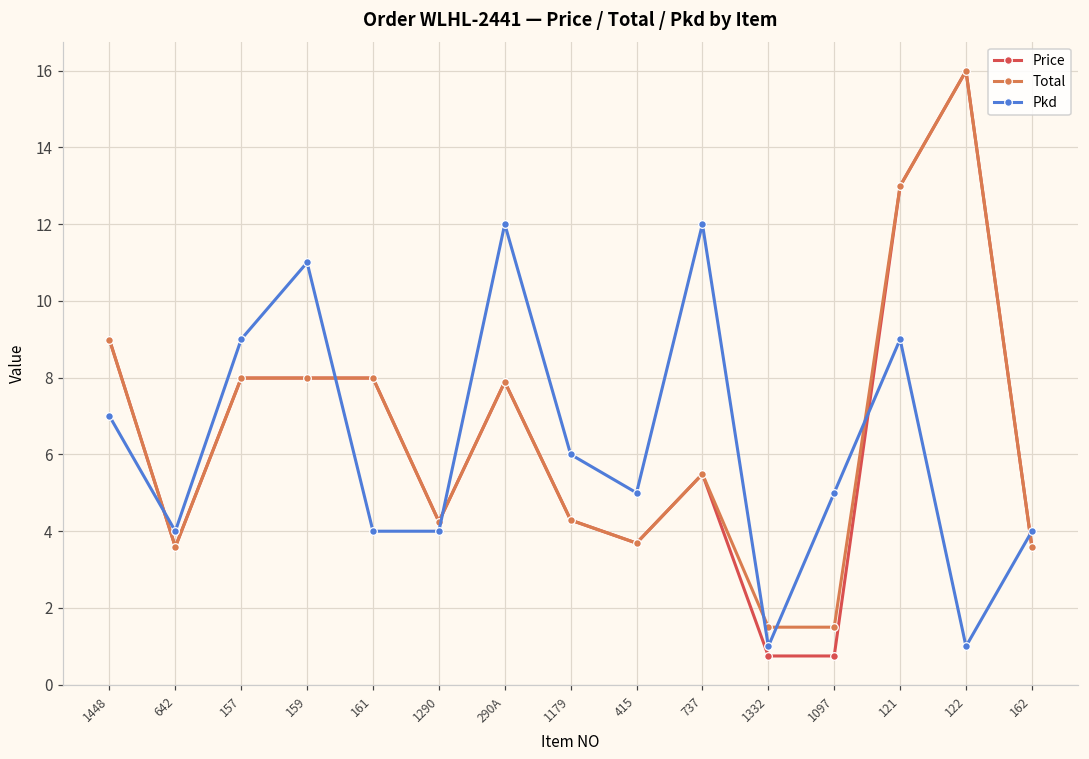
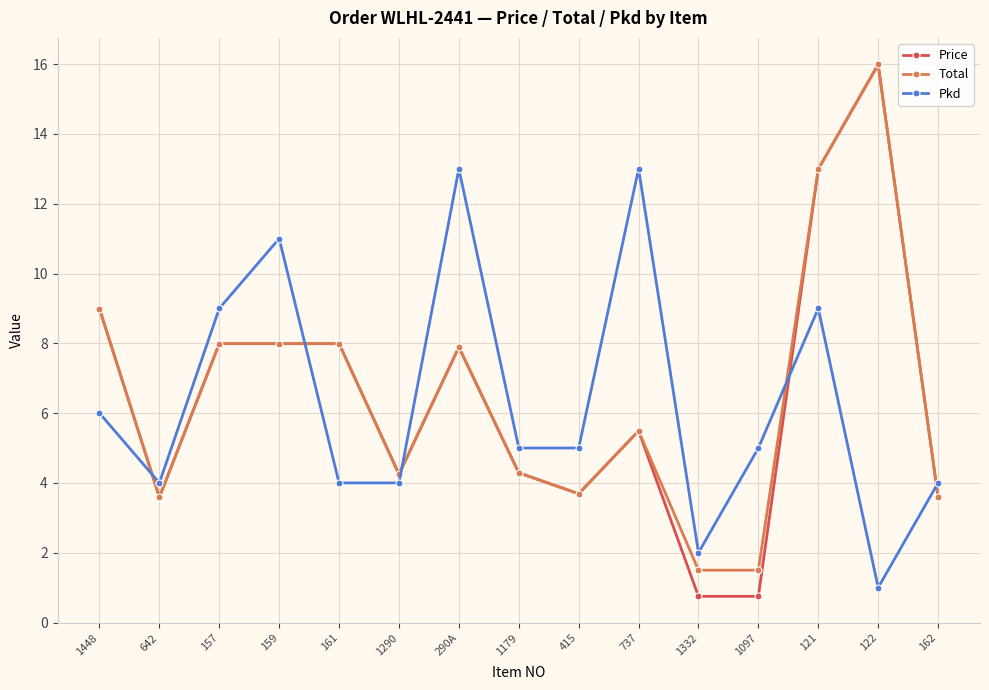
Pkd, 1448: 7 -> 6
Pkd, 290A: 12 -> 13
Pkd, 1179: 6 -> 5
Pkd, 737: 12 -> 13
Pkd, 1332: 1 -> 2
